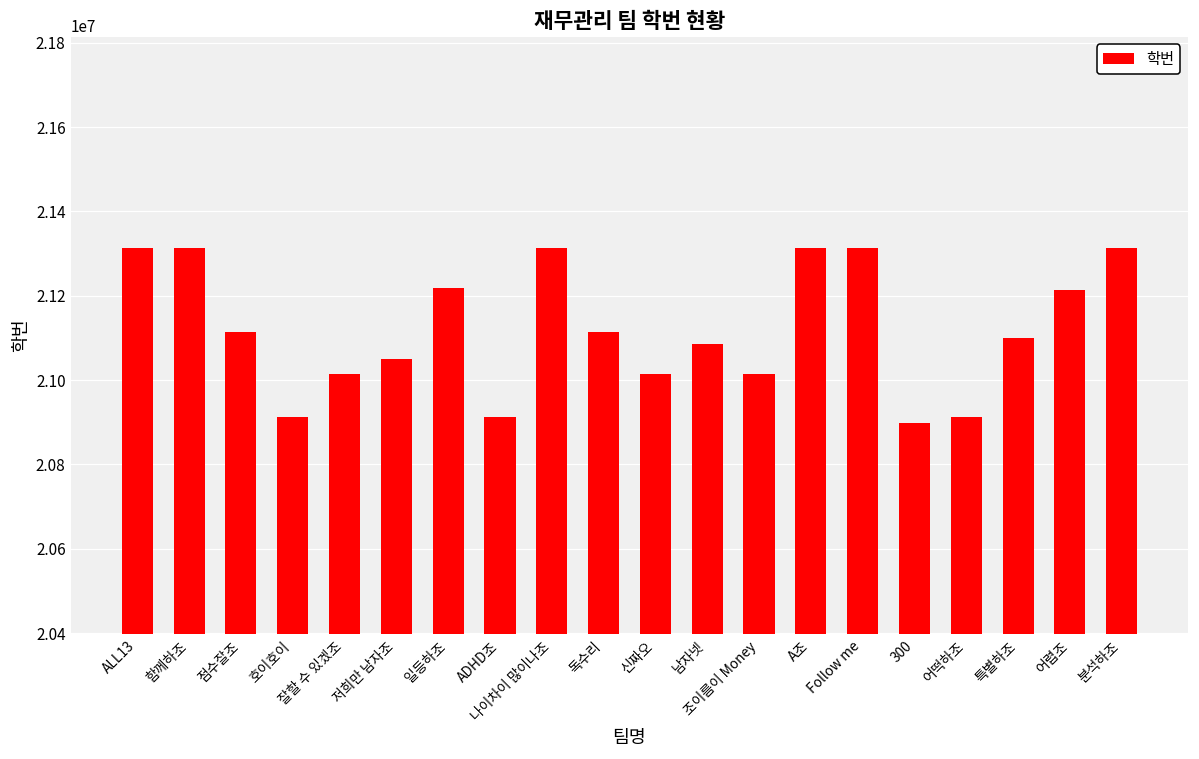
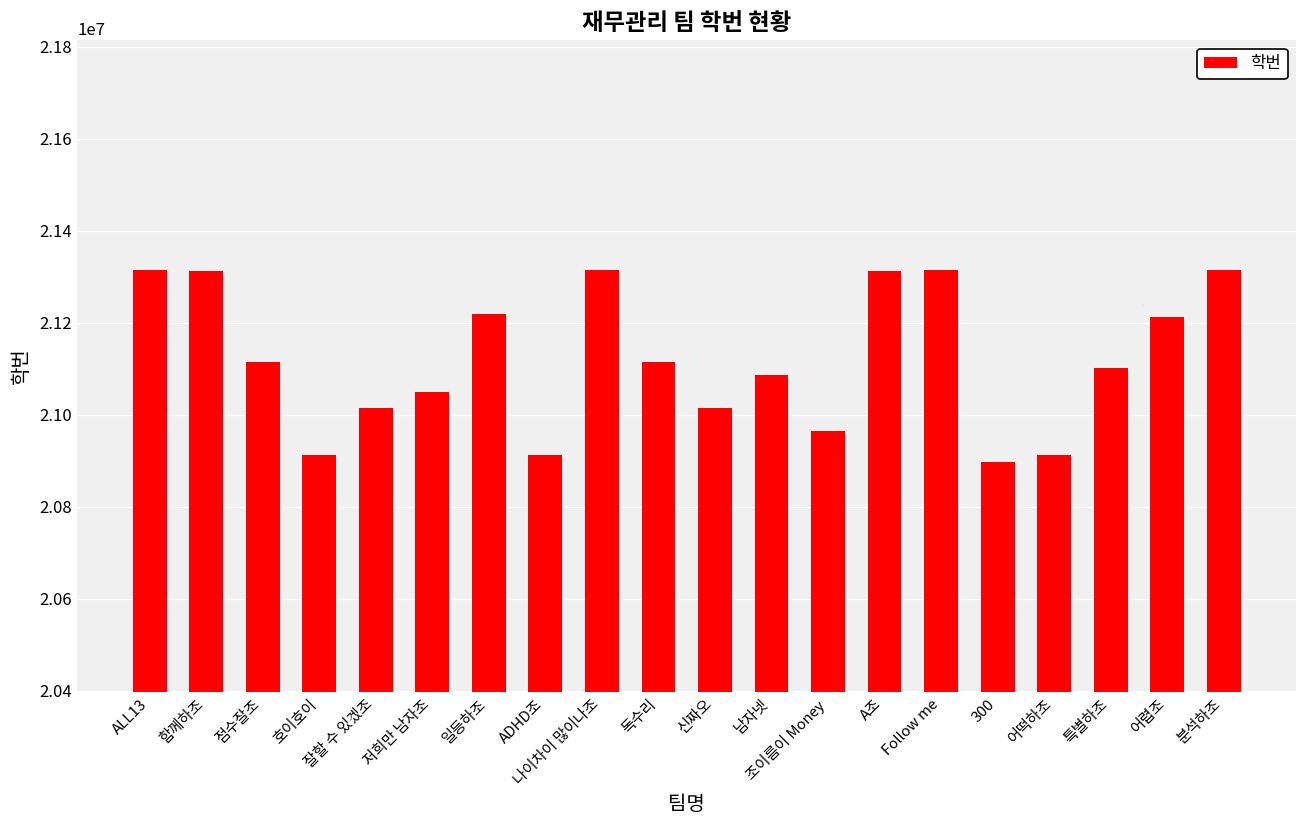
조이름이 Money: 21010000 -> 20970000
